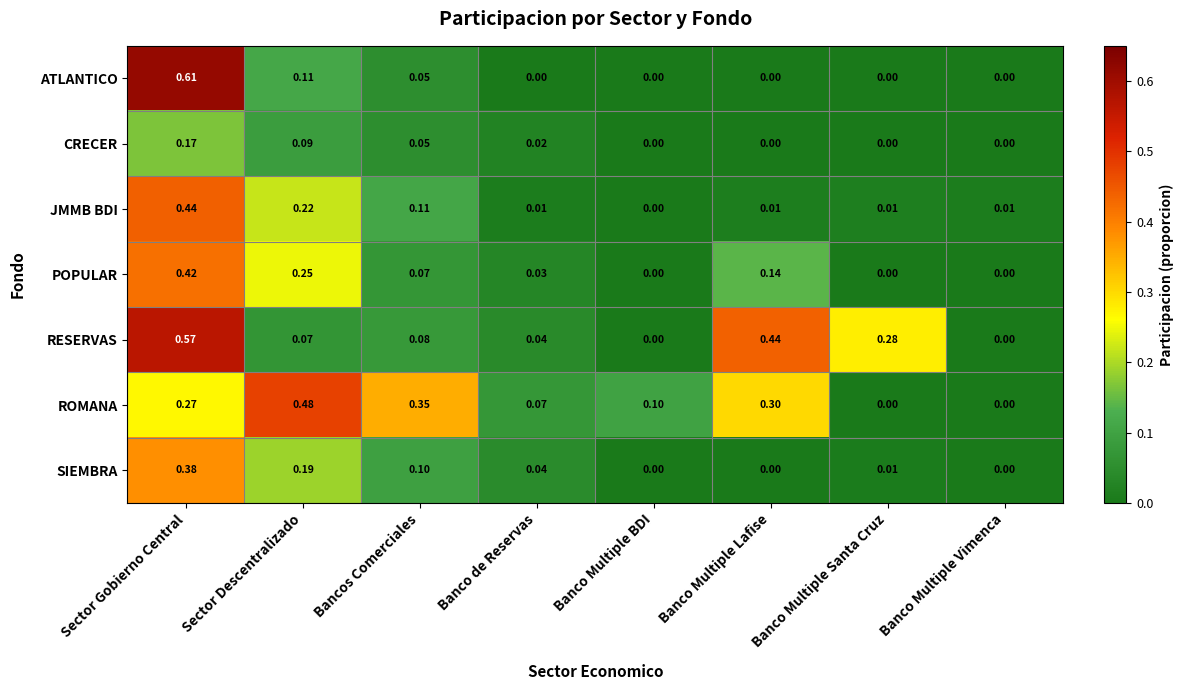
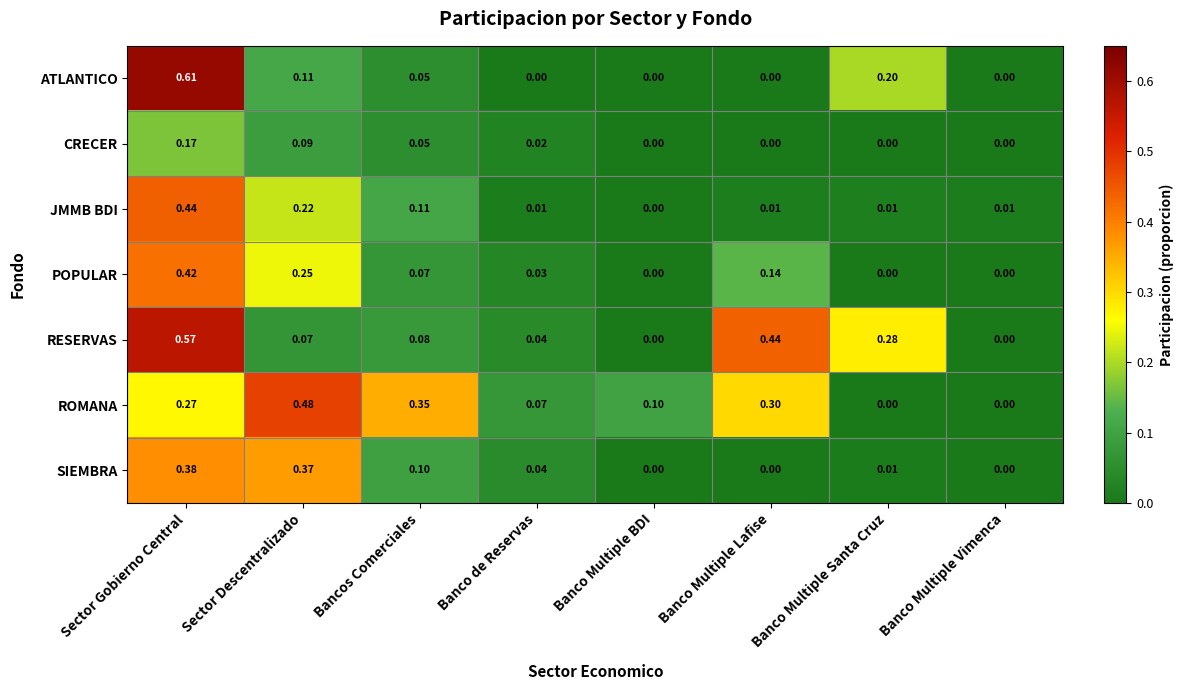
ATLANTICO, Banco Multiple Santa Cruz: 0.00 -> 0.20
SIEMBRA, Sector Descentralizado: 0.19 -> 0.37
